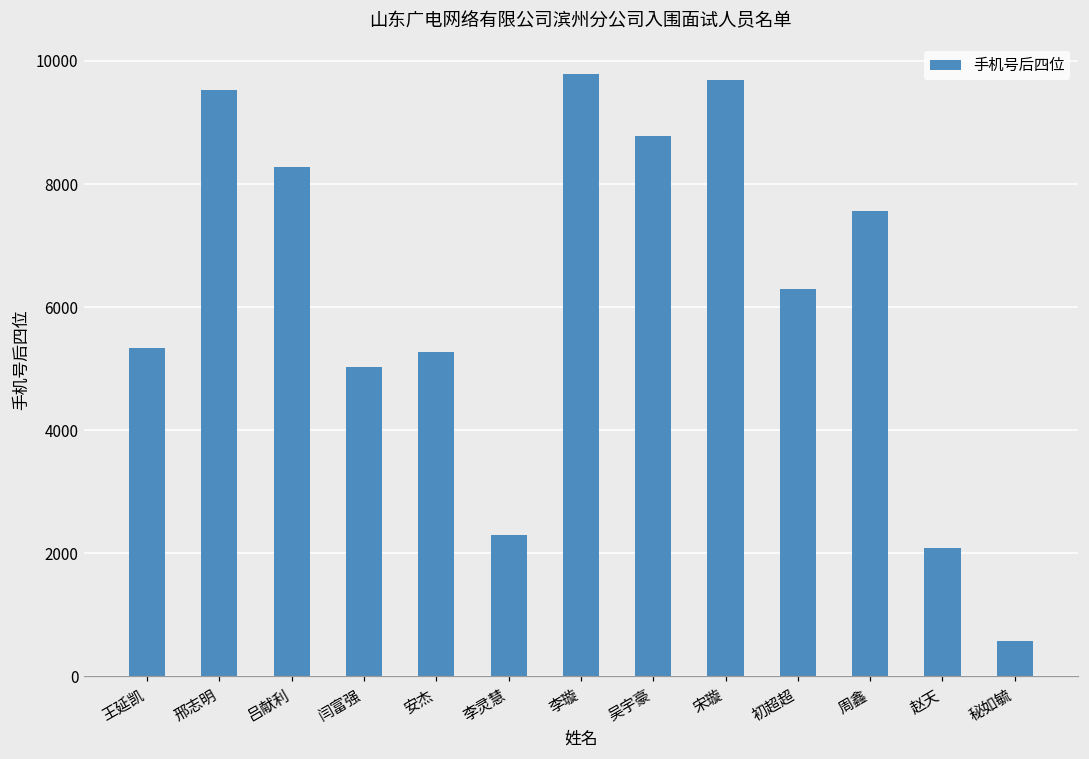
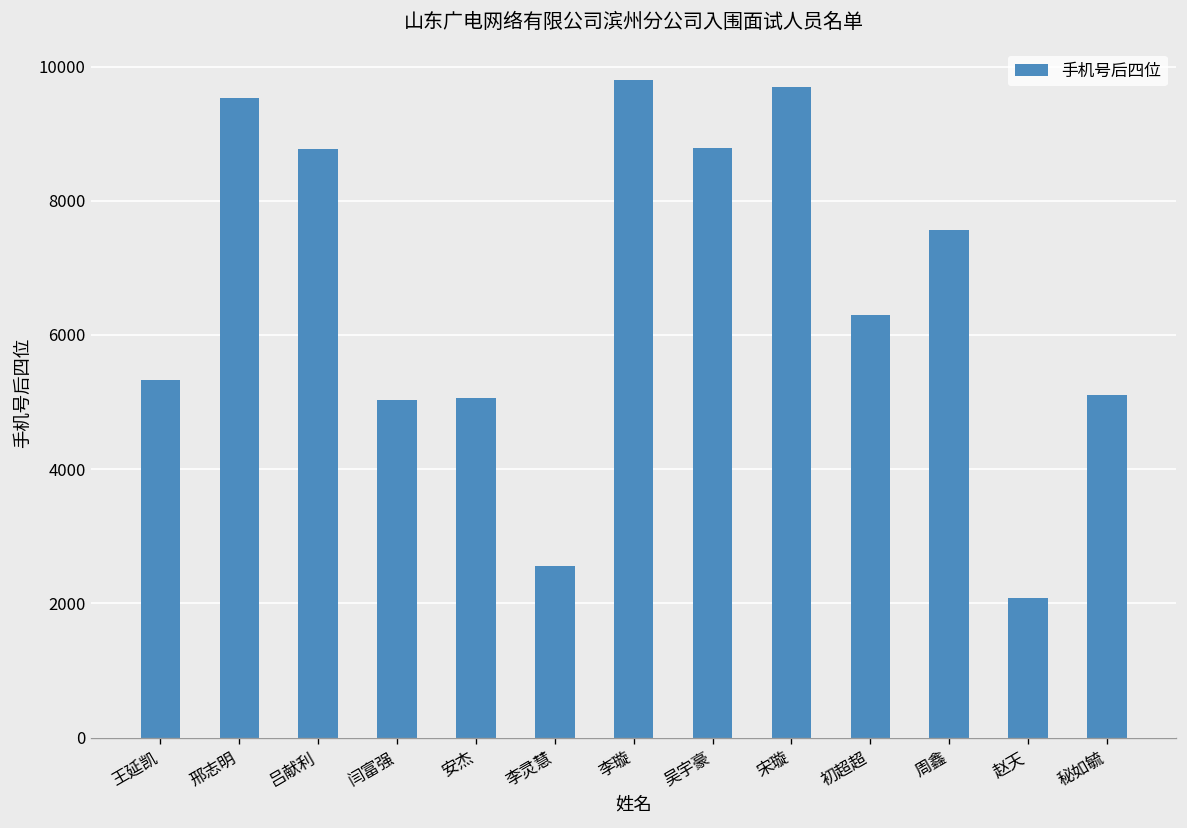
吕献利: 8300 -> 8800
安杰: 5300 -> 5100
李灵慧: 2300 -> 2600
秘如毓: 600 -> 5100
